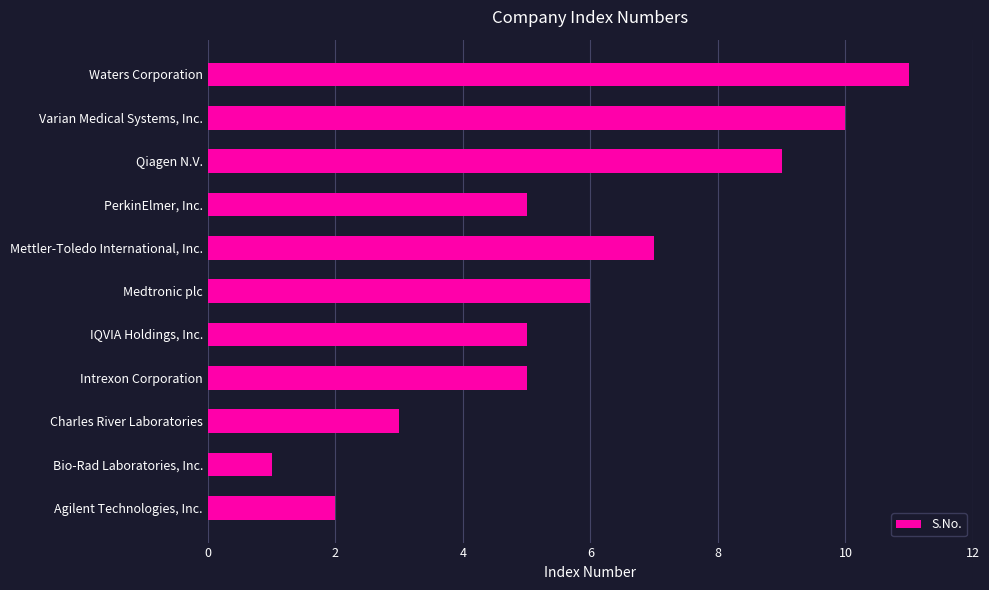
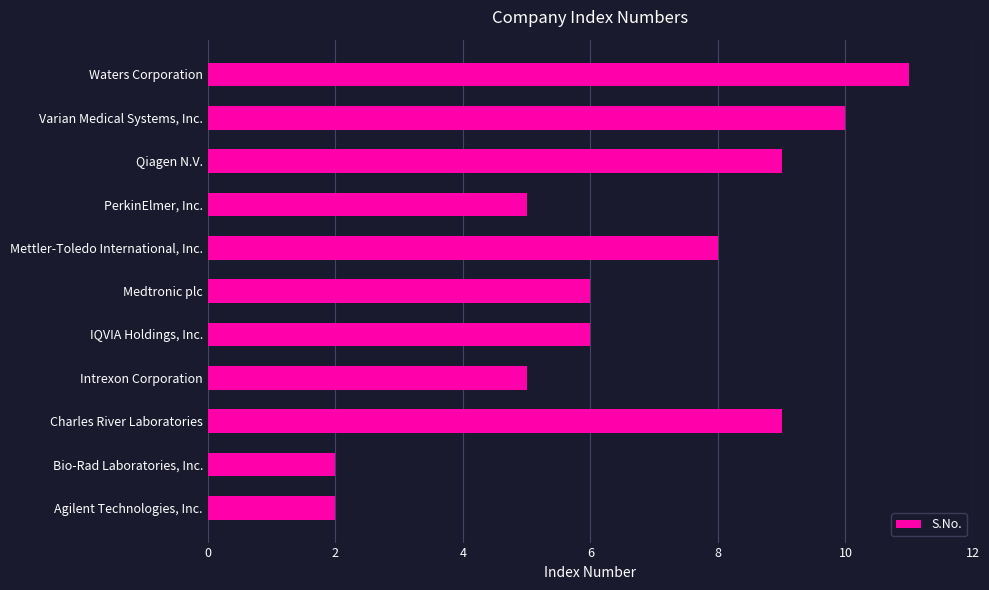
Mettler-Toledo International, Inc.: 7 -> 8
IQVIA Holdings, Inc.: 5 -> 6
Charles River Laboratories: 3 -> 9
Bio-Rad Laboratories, Inc.: 1 -> 2
